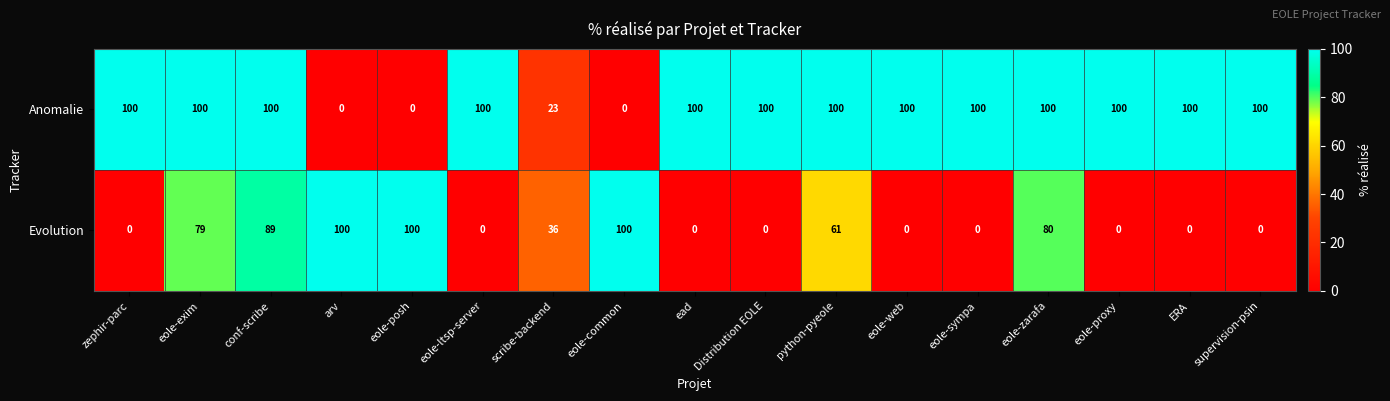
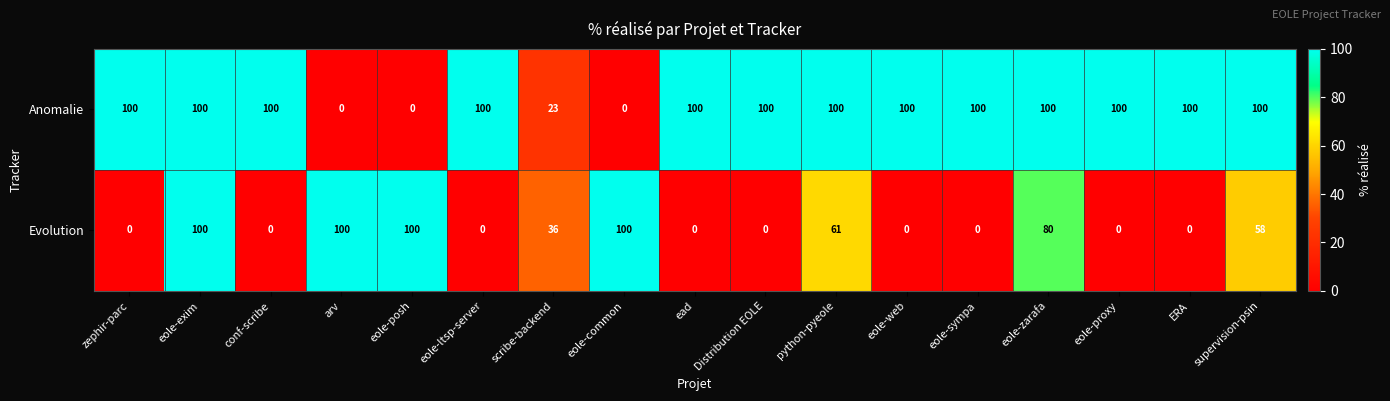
Evolution, eole-exim: 79 -> 100
Evolution, conf-scribe: 89 -> 0
Evolution, supervision-psin: 0 -> 58
